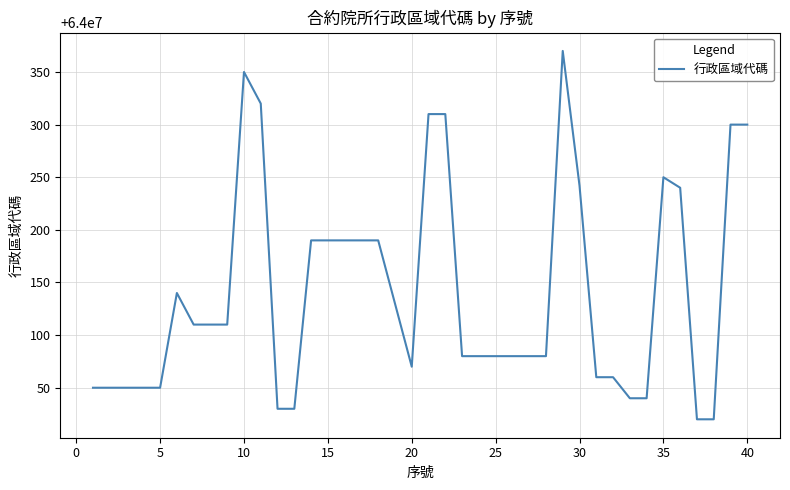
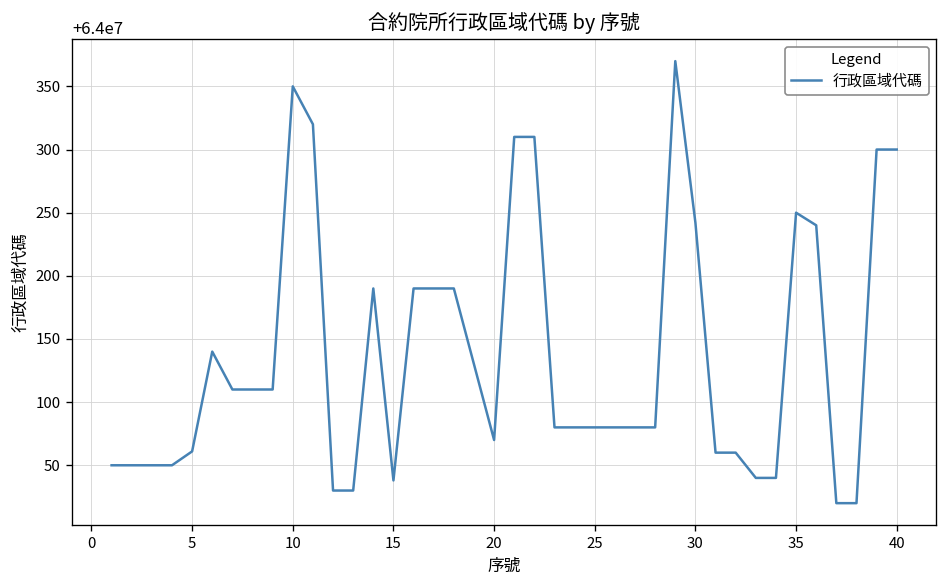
5: 64000050 -> 64000061
15: 64000190 -> 64000038
